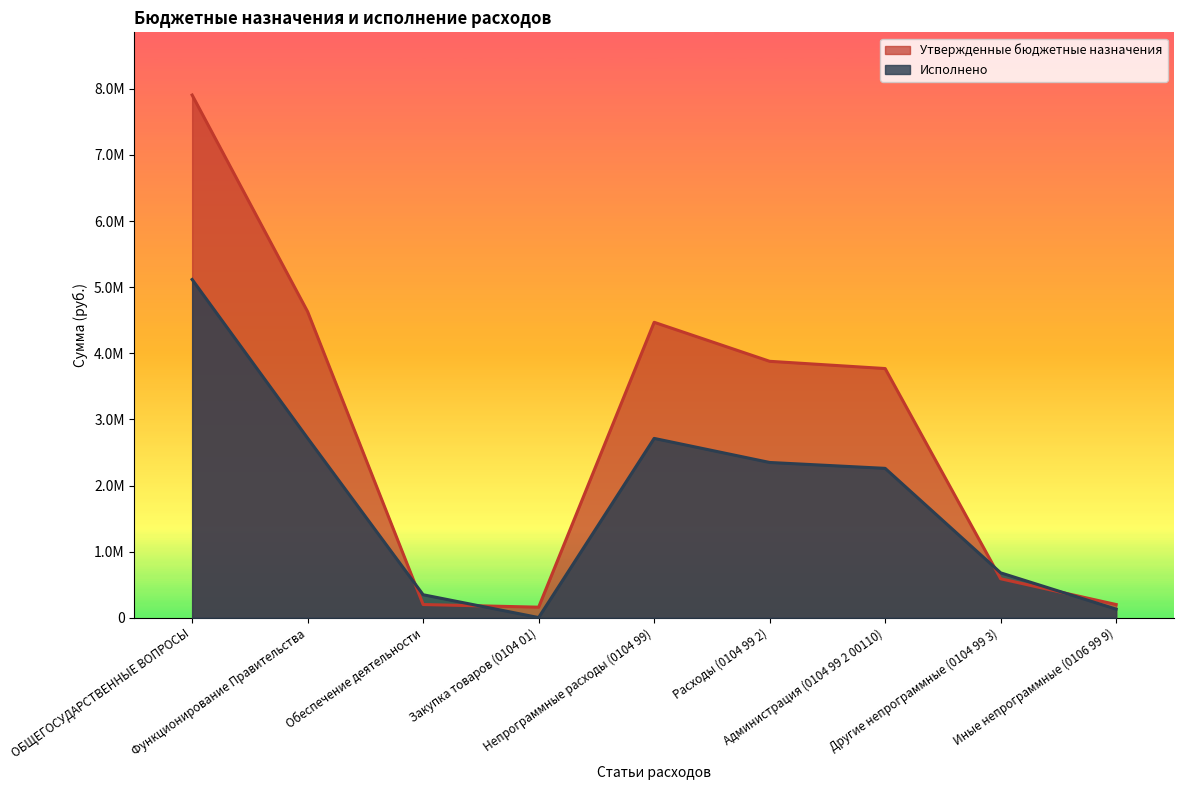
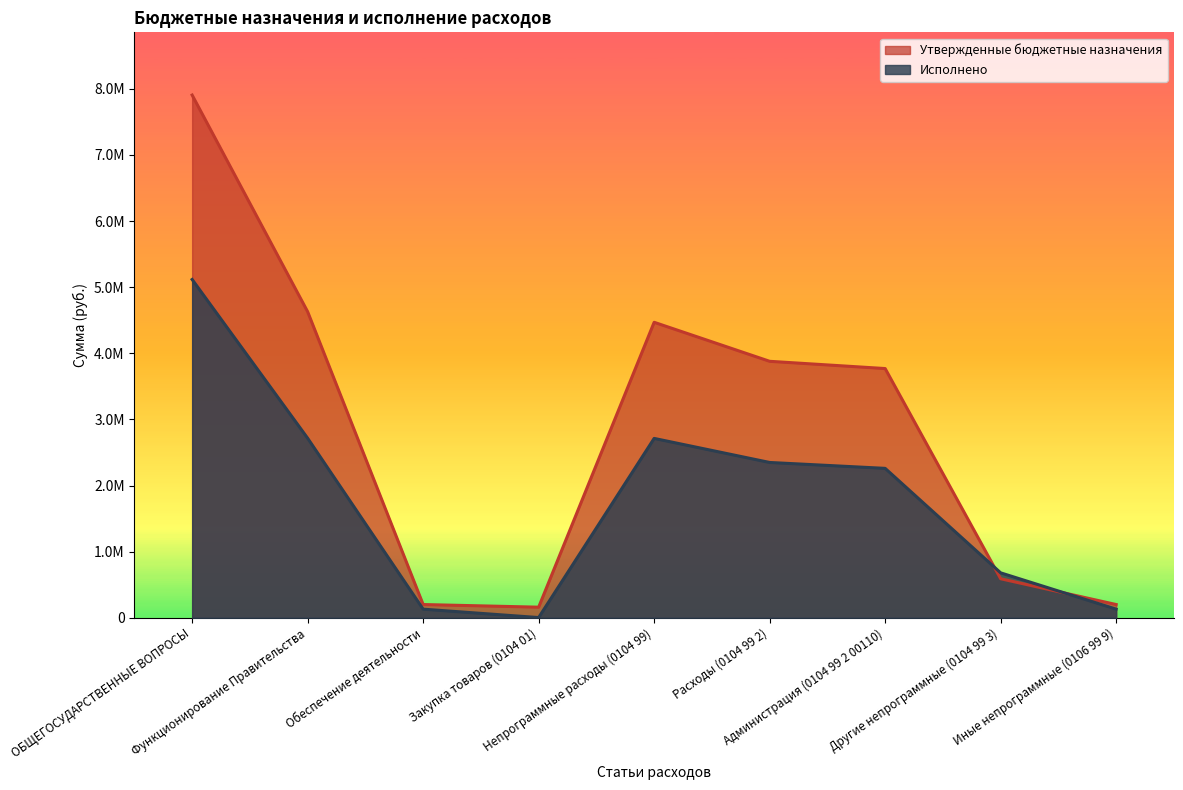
Исполнено, Обеспечение деятельности: 300000 -> 100000
